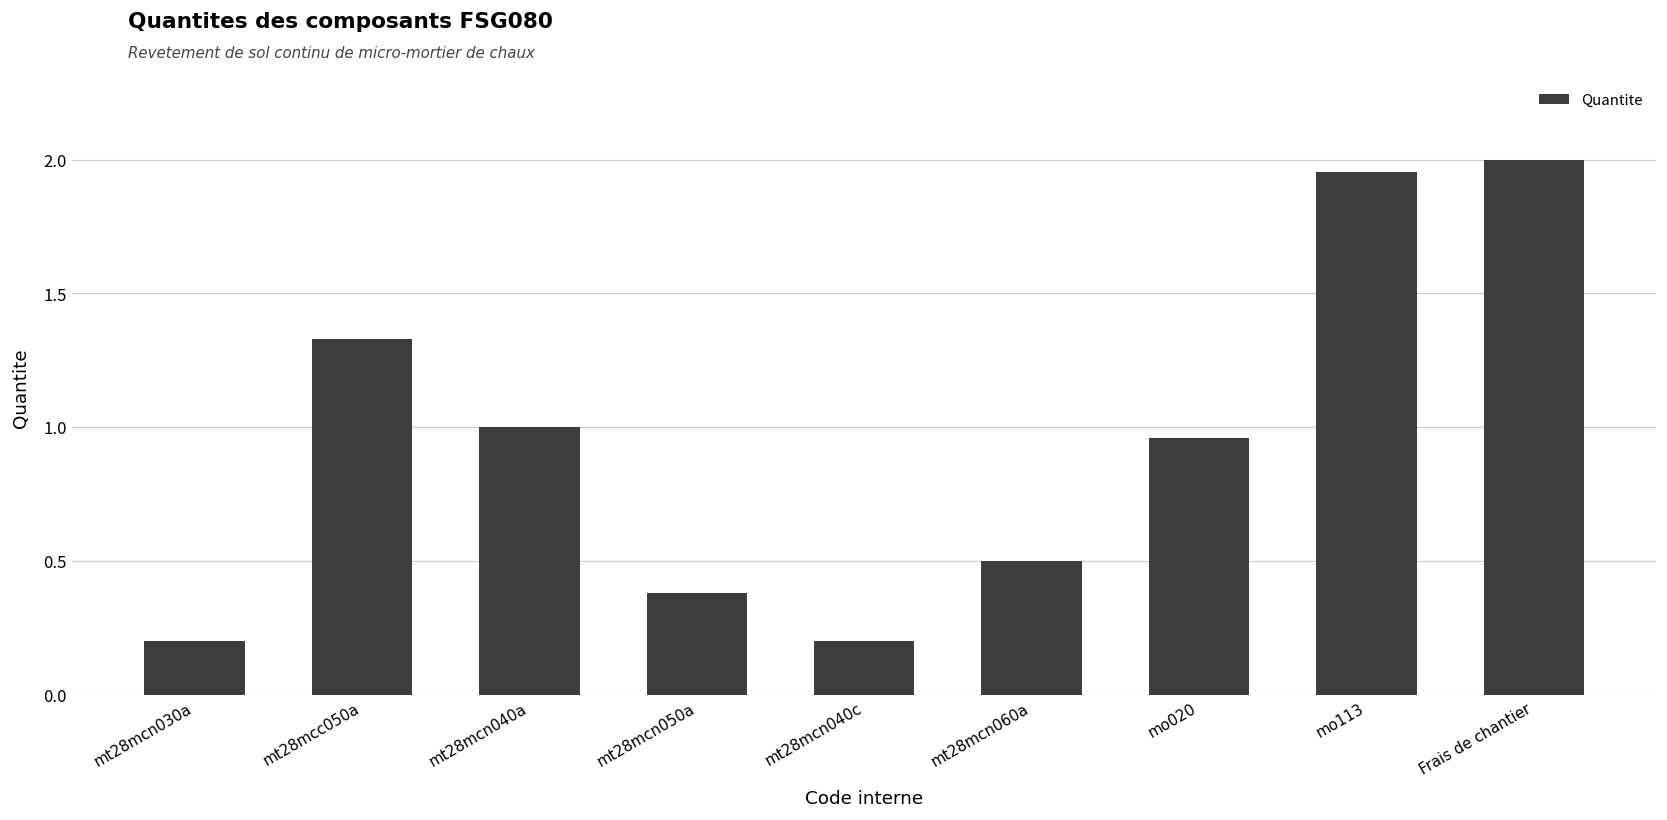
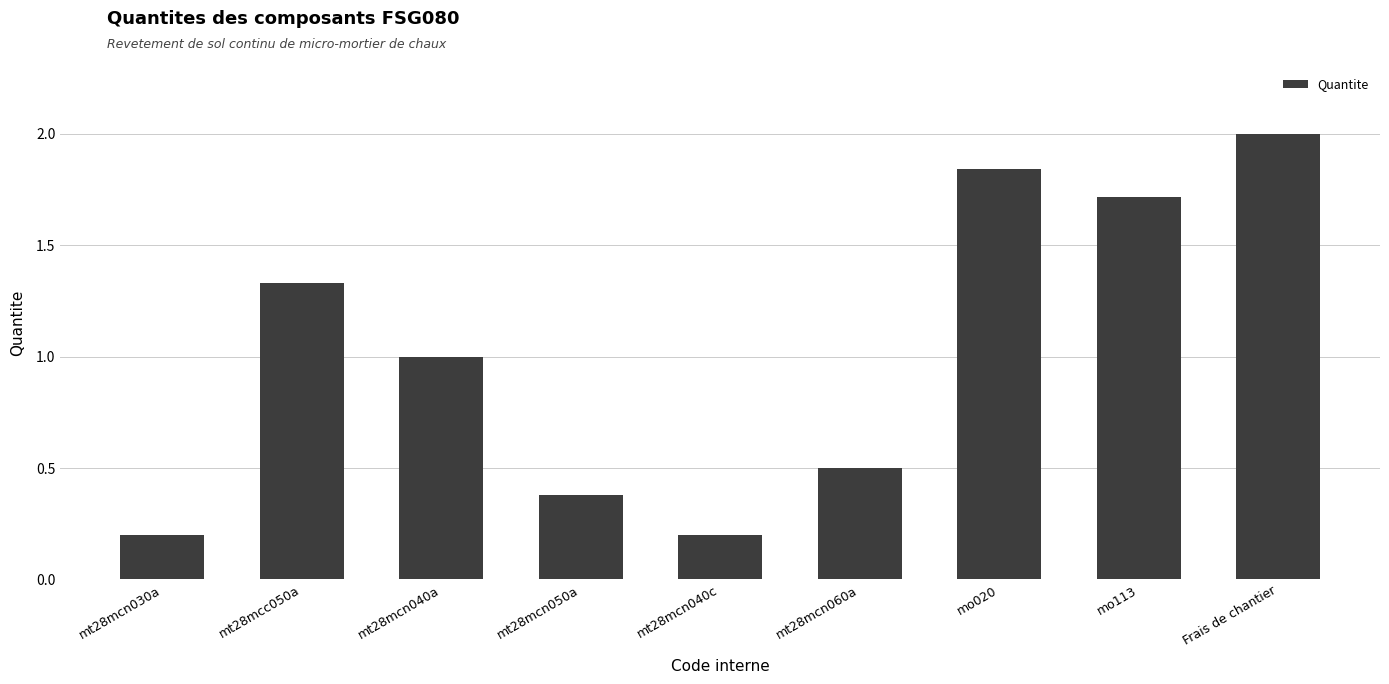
mo020: 0.96 -> 1.84
mo113: 1.95 -> 1.72
